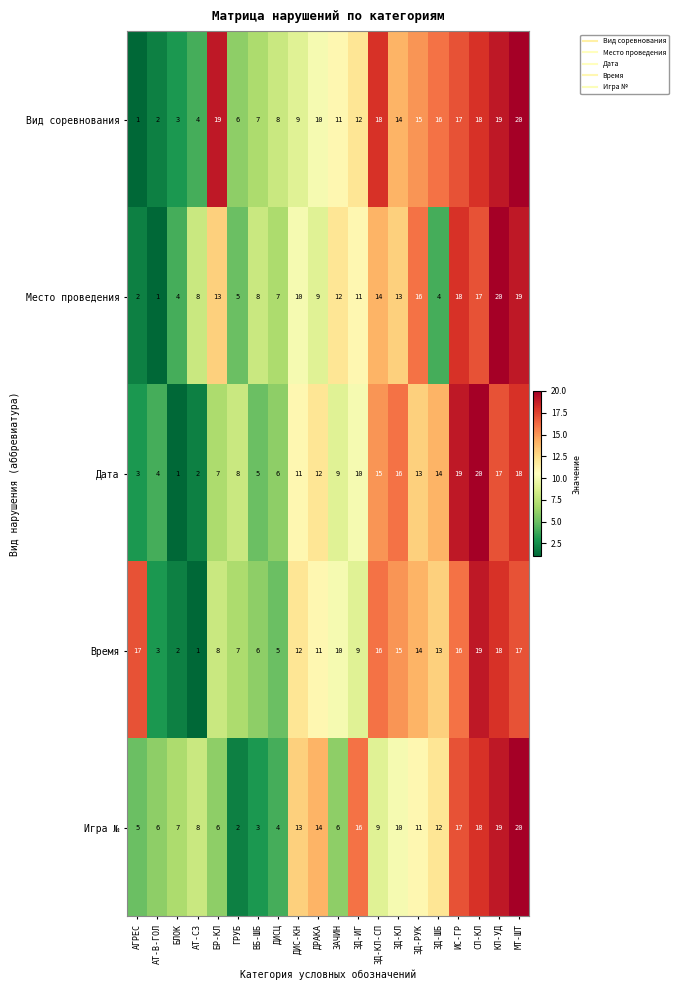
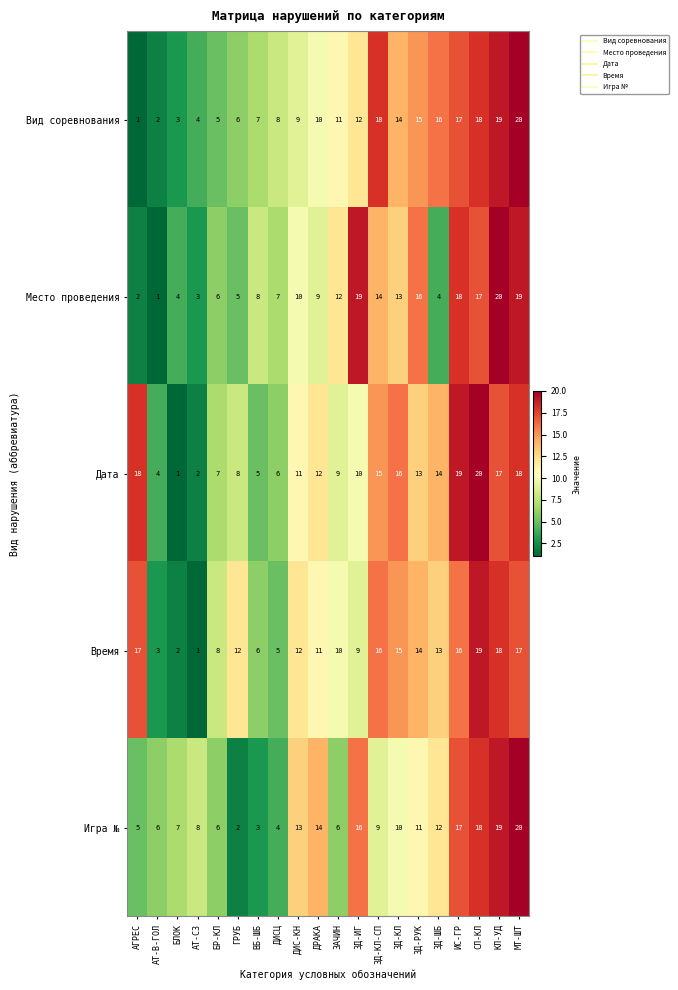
Вид соревнования, БР-КЛ: 19 -> 5
Место проведения, АТ-СЗ: 8 -> 3
Место проведения, БР-КЛ: 13 -> 6
Место проведения, ЗД-ИГ: 11 -> 19
Дата, АГРЕС: 3 -> 18
Время, ГРУБ: 7 -> 12
